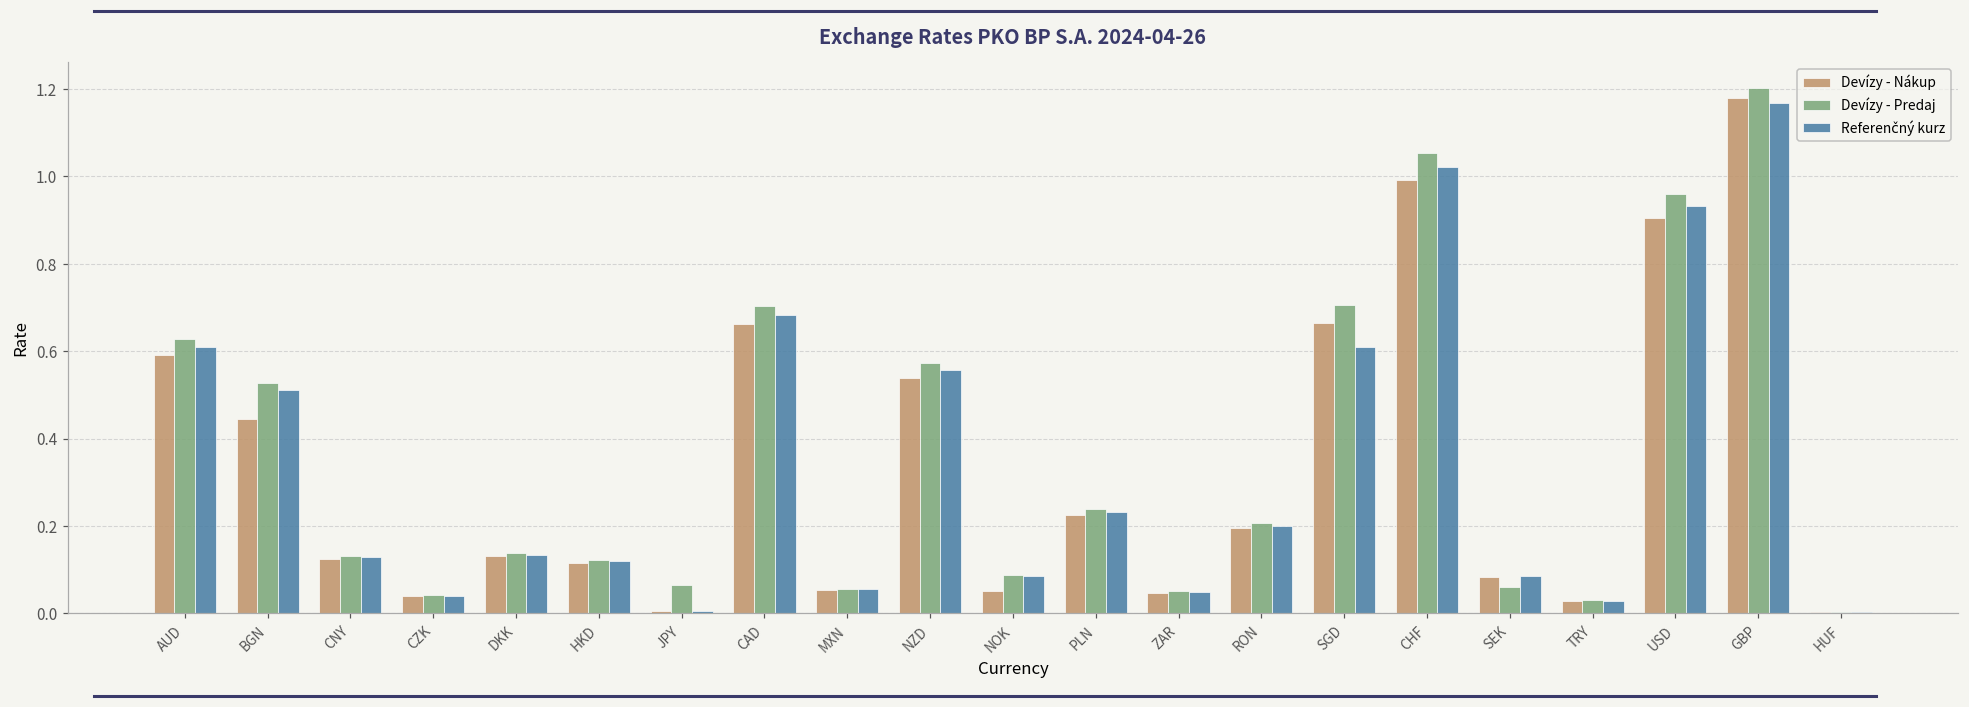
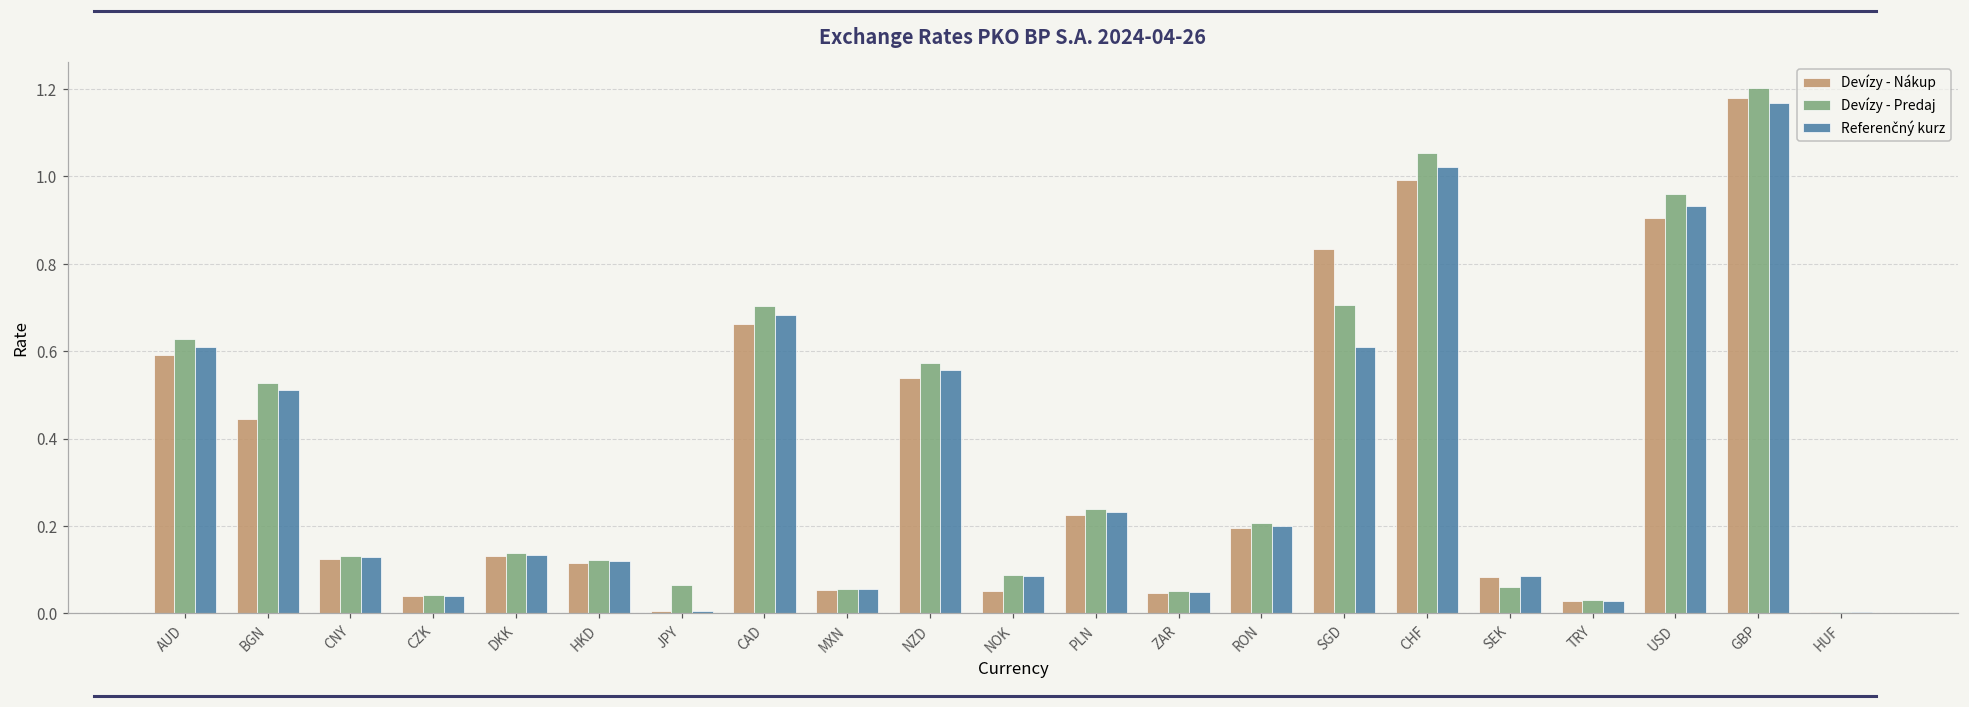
Devízy - Nákup, SGD: 0.67 -> 0.83
